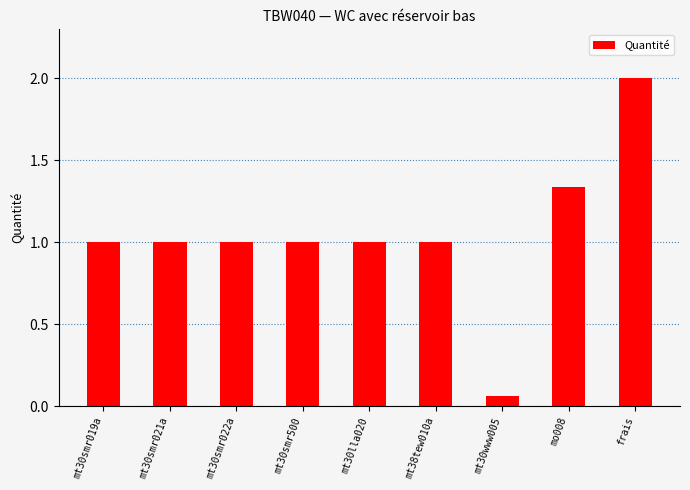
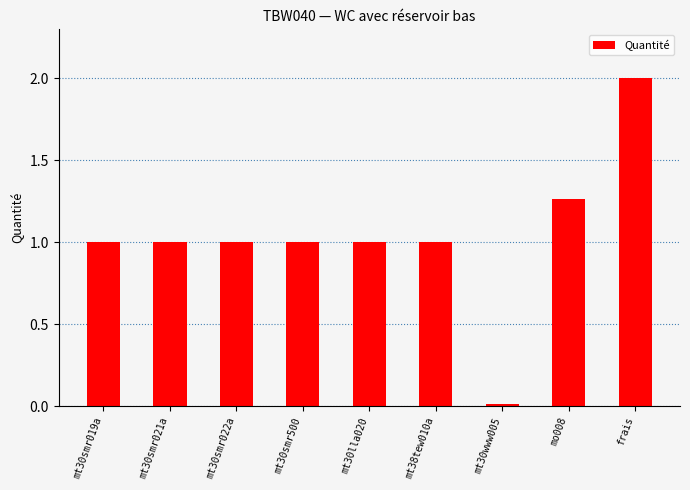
mt30www005: 0.06 -> 0.01
mo008: 1.34 -> 1.27
